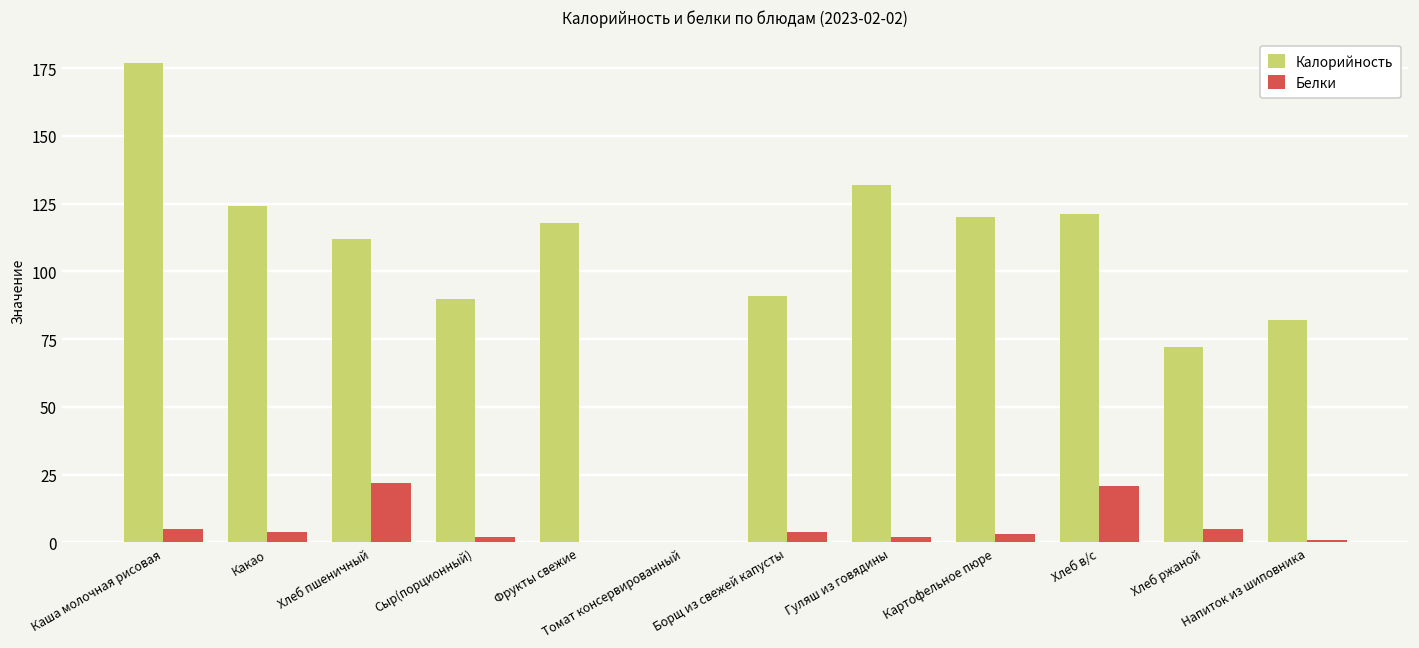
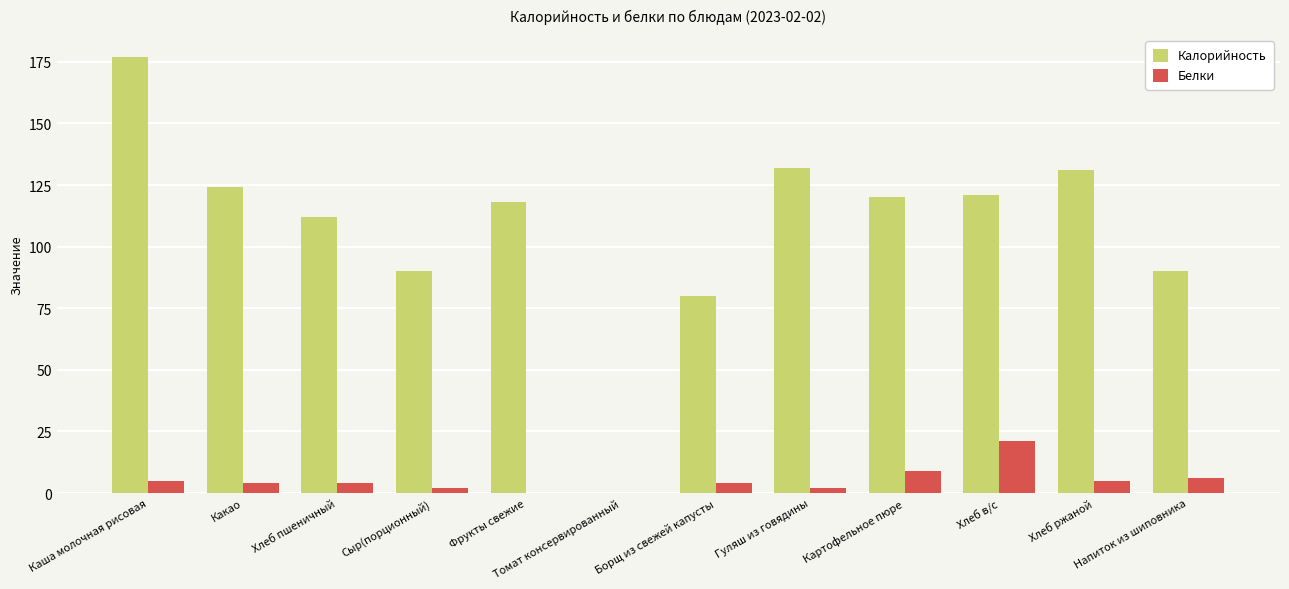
Белки, Хлеб пшеничный: 22 -> 4
Калорийность, Борщ из свежей капусты: 91 -> 80
Белки, Картофельное пюре: 3 -> 9
Калорийность, Хлеб ржаной: 72 -> 131
Калорийность, Напиток из шиповника: 82 -> 90
Белки, Напиток из шиповника: 1 -> 6
